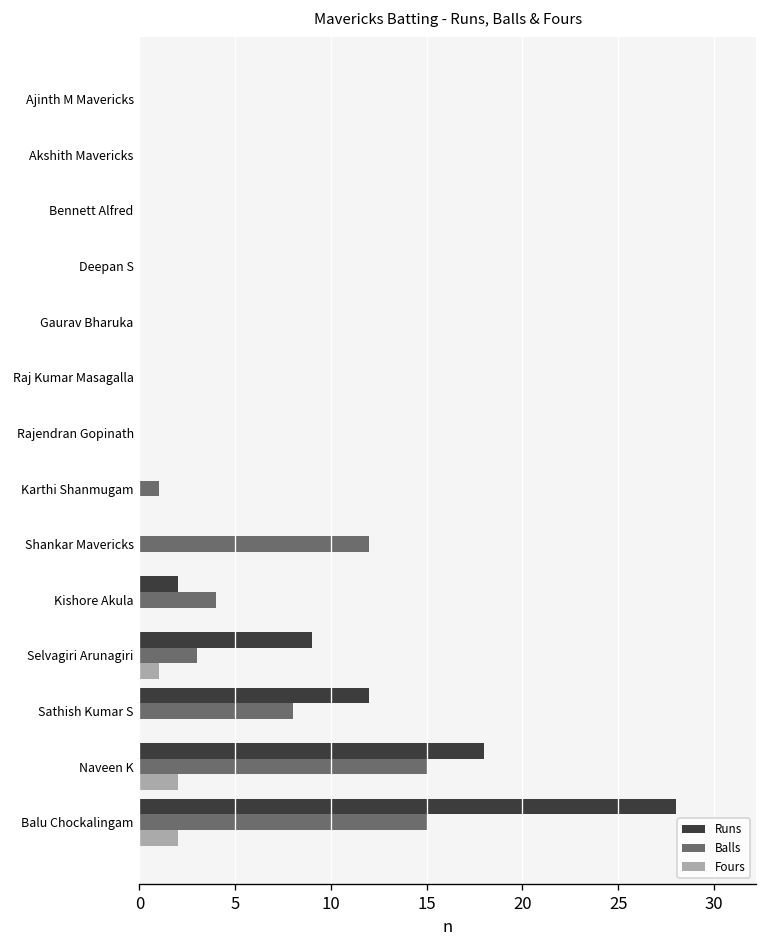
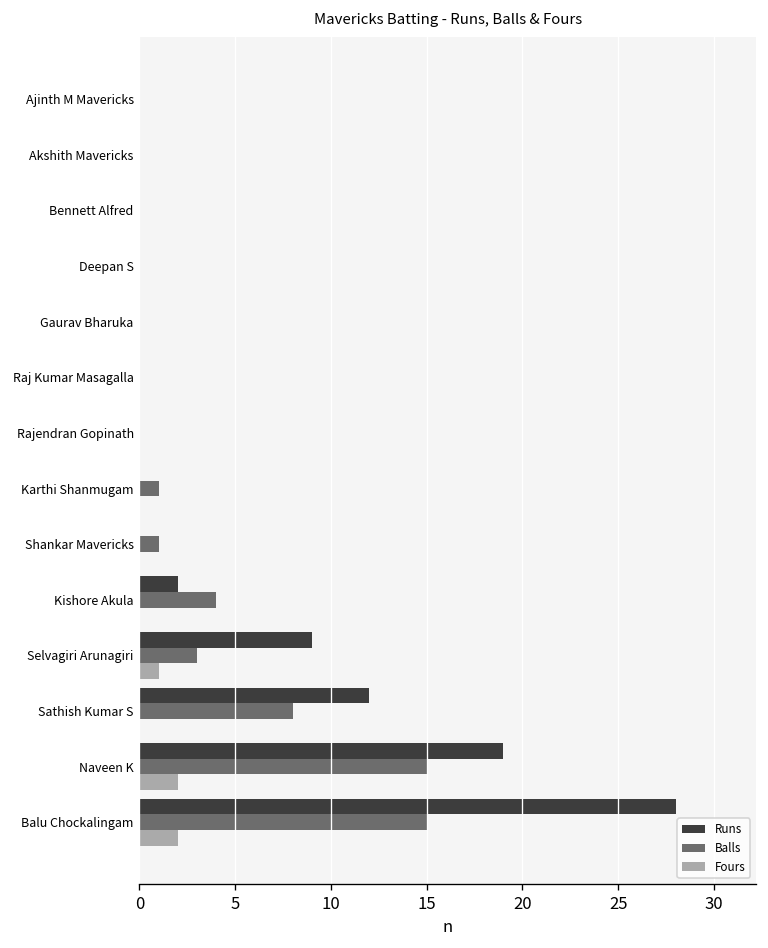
Balls, Shankar Mavericks: 12 -> 1
Runs, Naveen K: 18 -> 19
